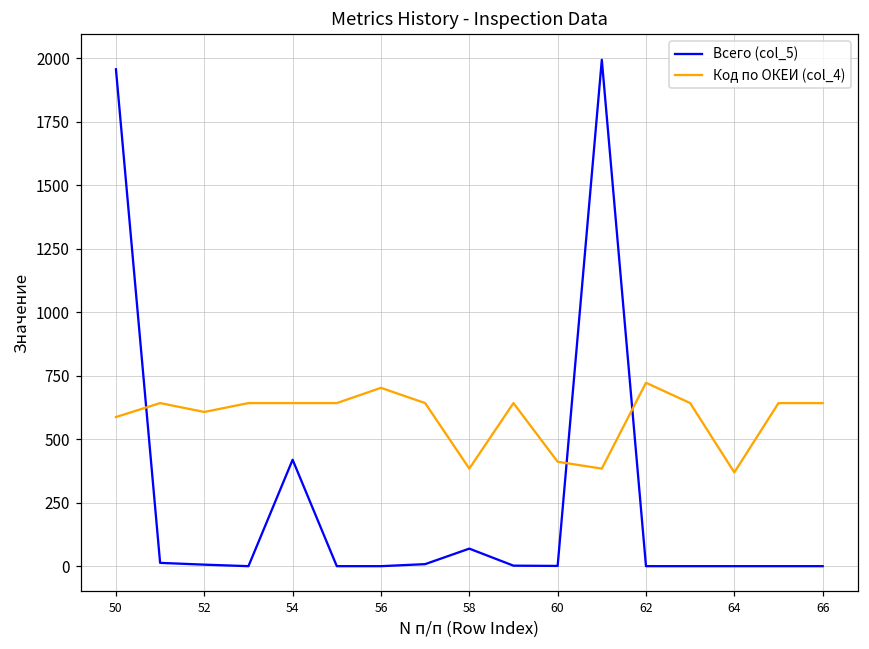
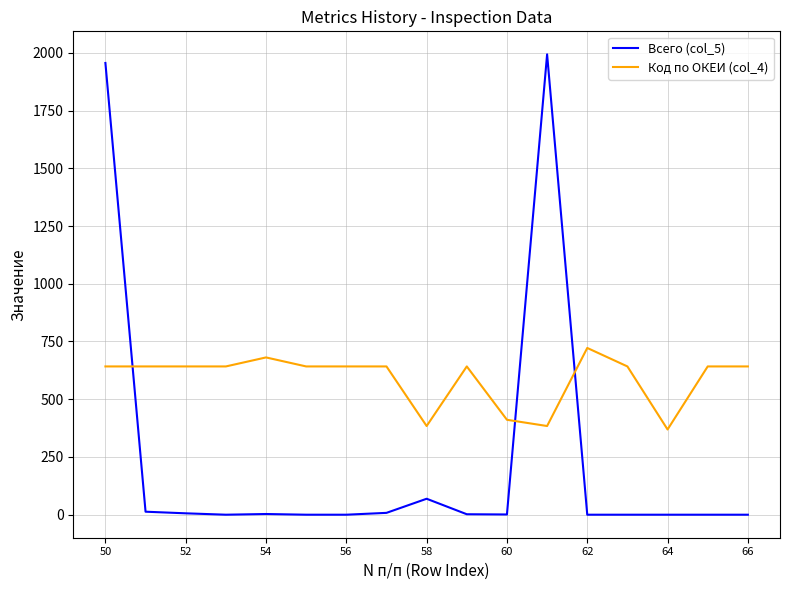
Код по ОКЕИ (col_4), 50: 590 -> 640
Код по ОКЕИ (col_4), 52: 610 -> 640
Всего (col_5), 54: 420 -> 0
Код по ОКЕИ (col_4), 54: 640 -> 680
Код по ОКЕИ (col_4), 56: 700 -> 640
